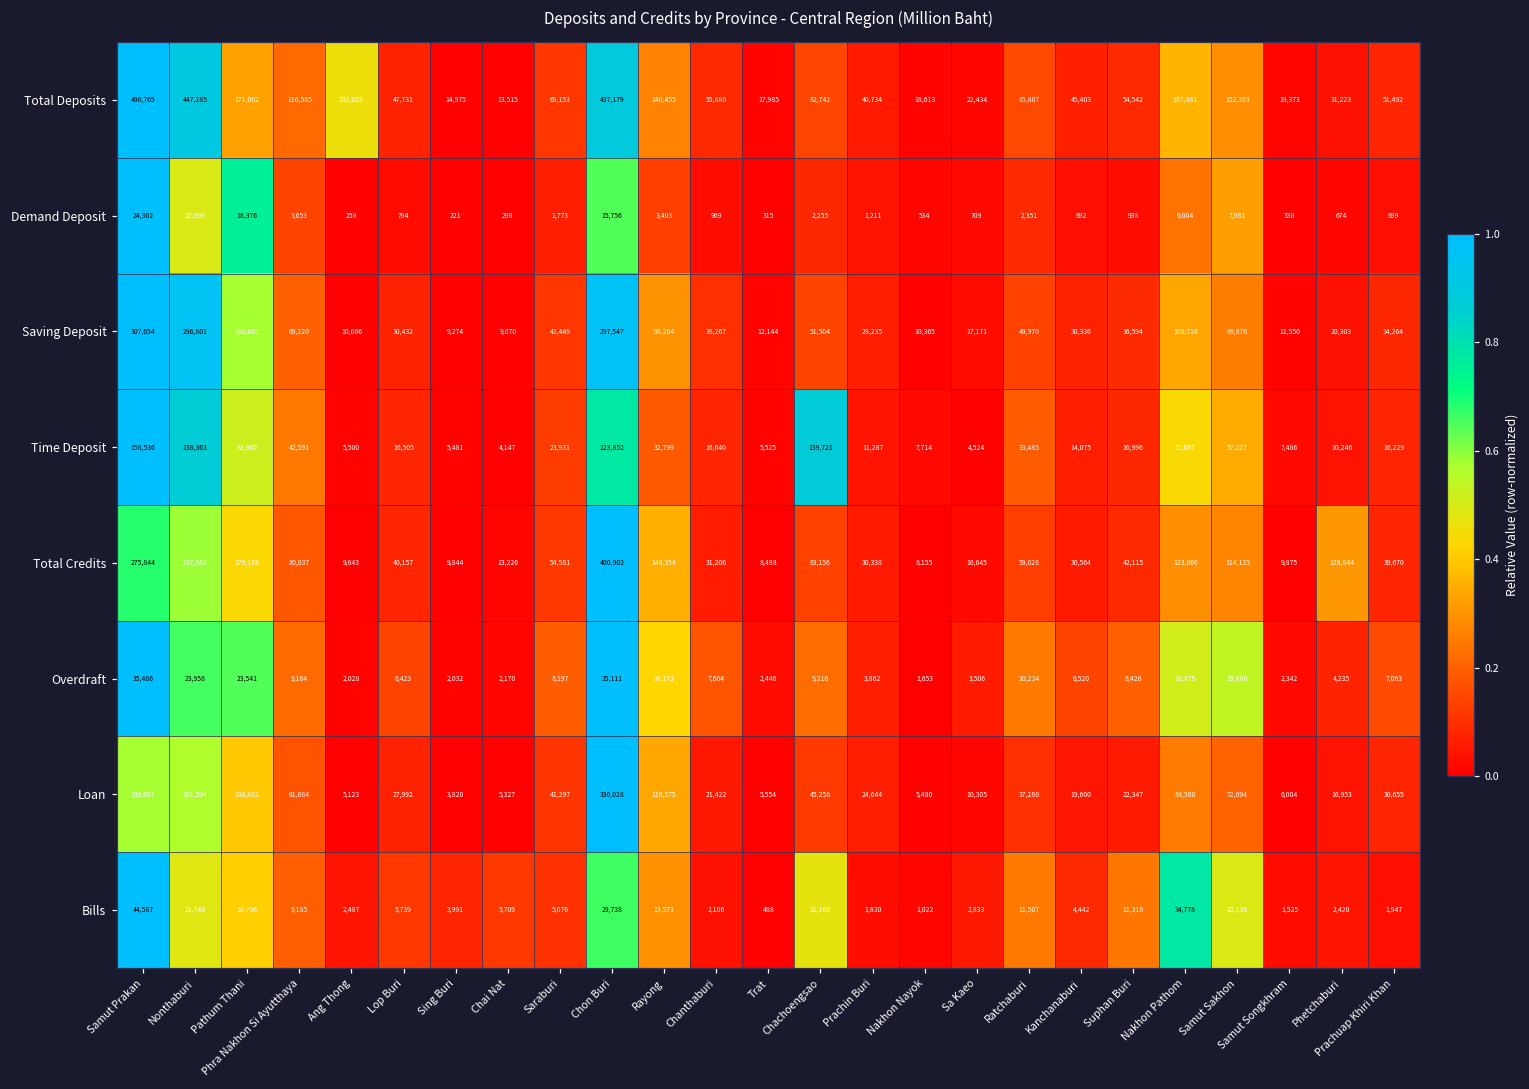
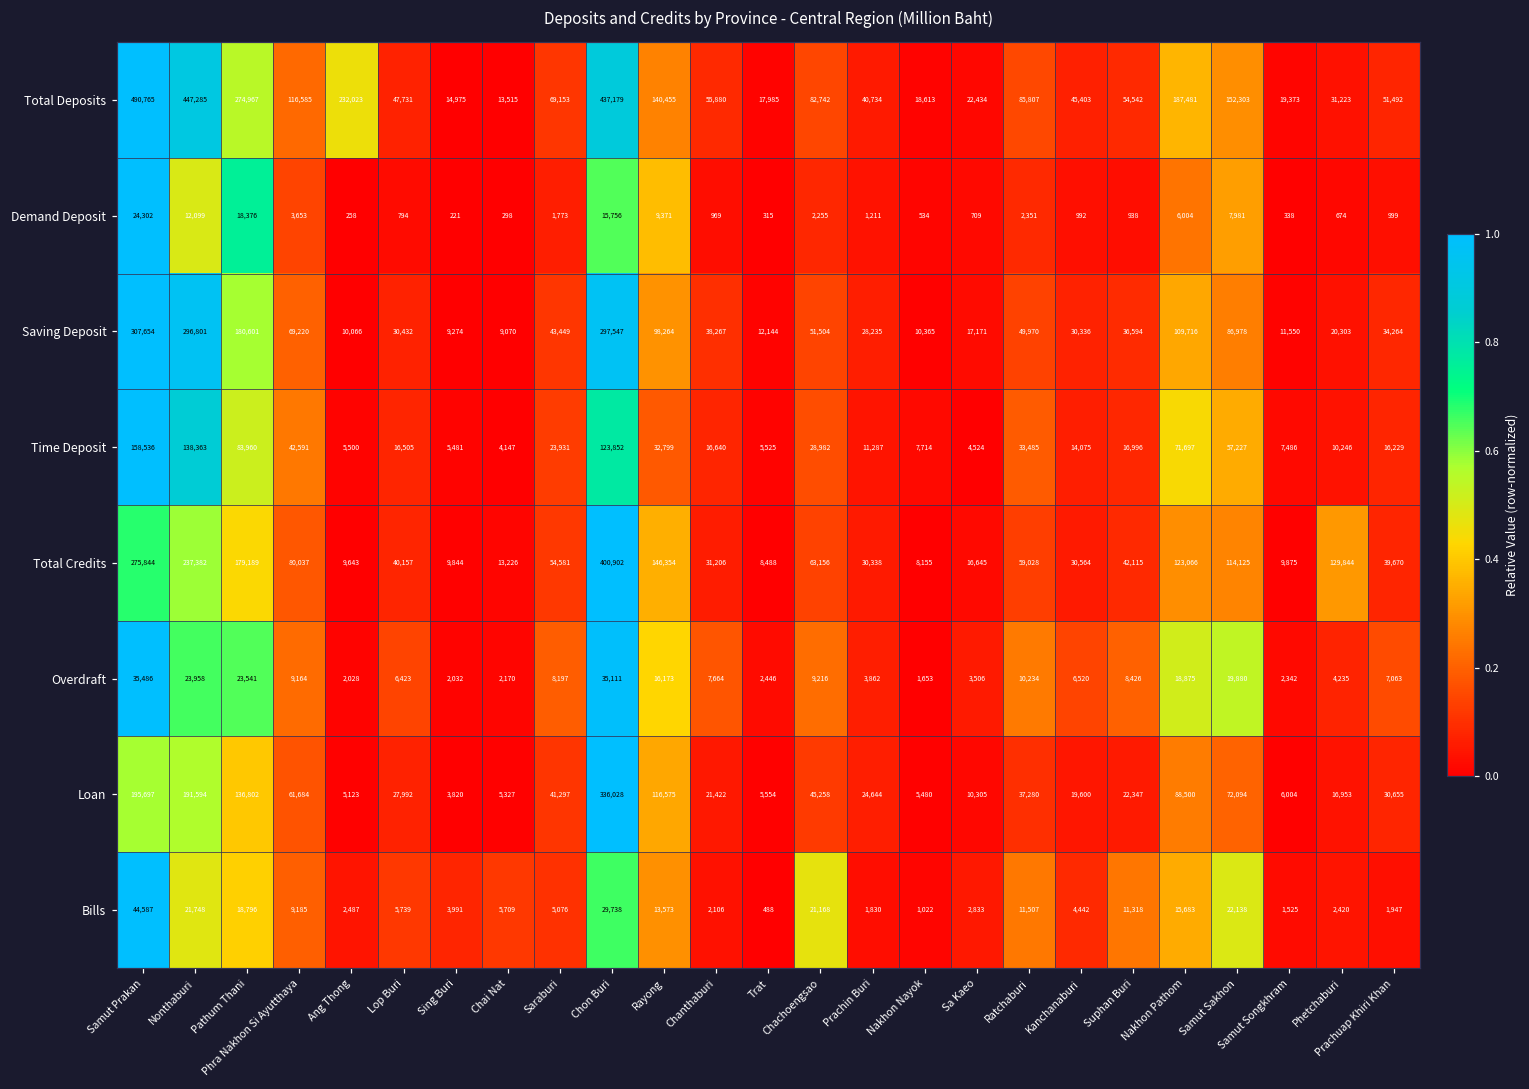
Total Deposits, Pathum Thani: 171,002 -> 274,967
Demand Deposit, Rayong: 3,403 -> 9,371
Time Deposit, Chachoengsao: 139,721 -> 28,982
Bills, Nakhon Pathom: 34,778 -> 15,683
